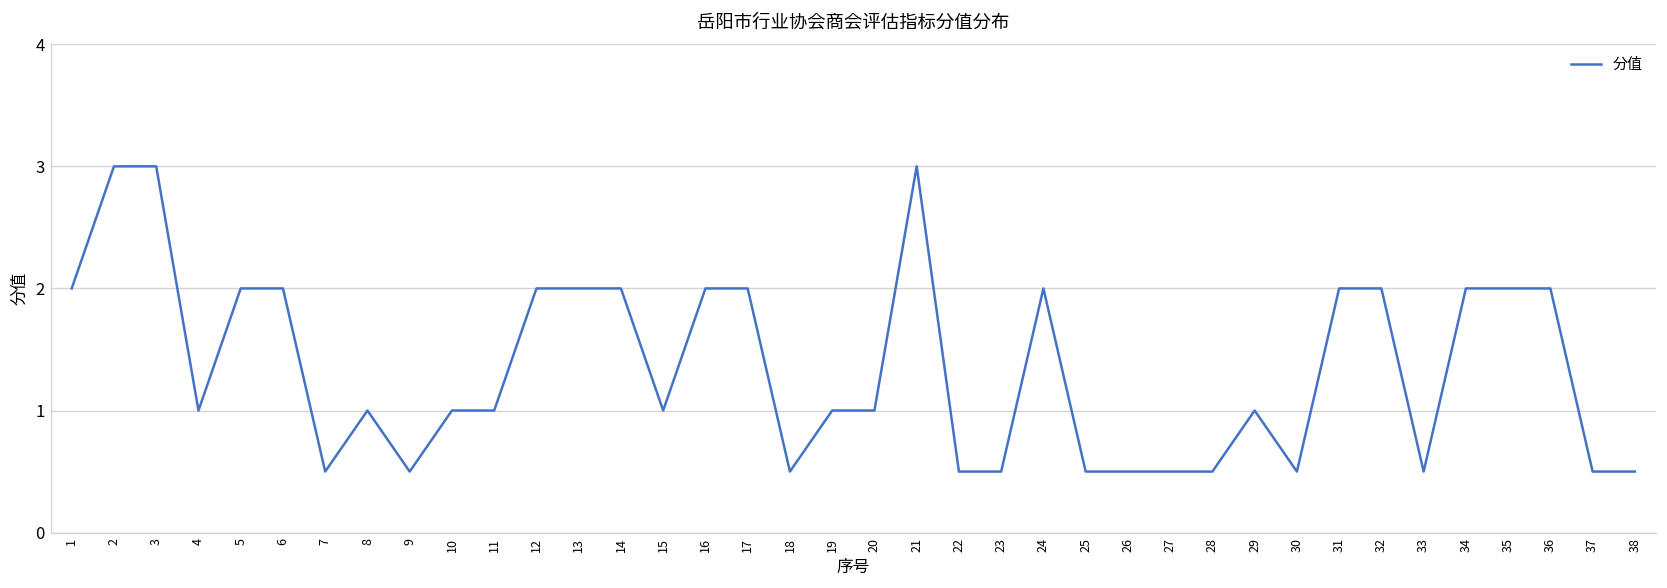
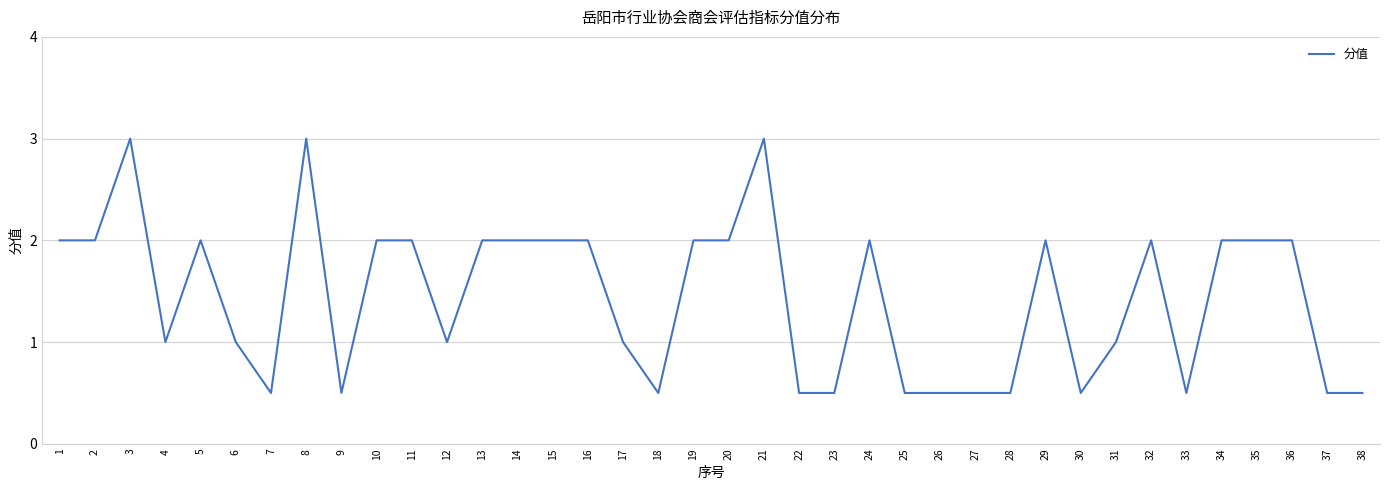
2: 3 -> 2
6: 2 -> 1
8: 1 -> 3
10: 1 -> 2
11: 1 -> 2
12: 2 -> 1
15: 1 -> 2
17: 2 -> 1
19: 1 -> 2
20: 1 -> 2
29: 1 -> 2
31: 2 -> 1
